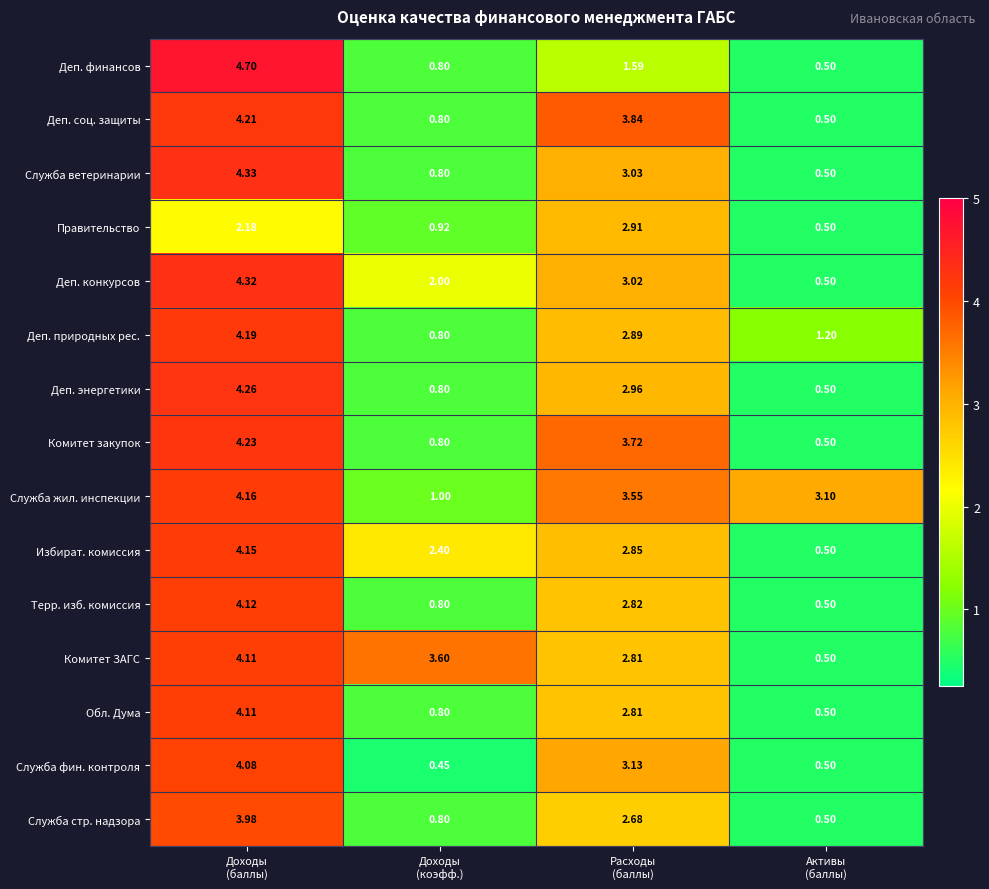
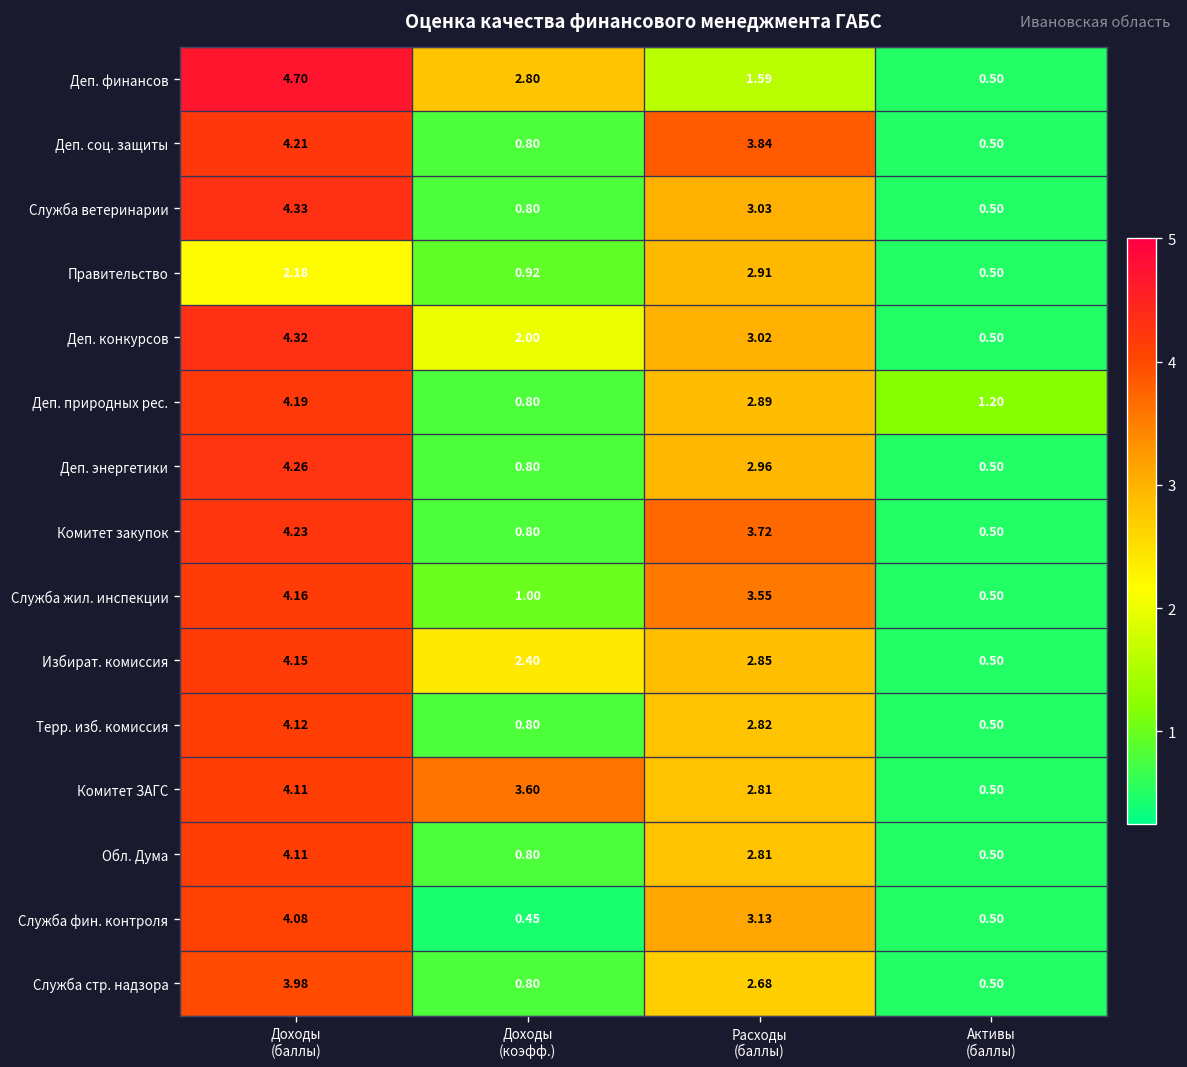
Деп. финансов, Доходы (коэфф.): 0.80 -> 2.80
Служба жил. инспекции, Активы (баллы): 3.10 -> 0.50
